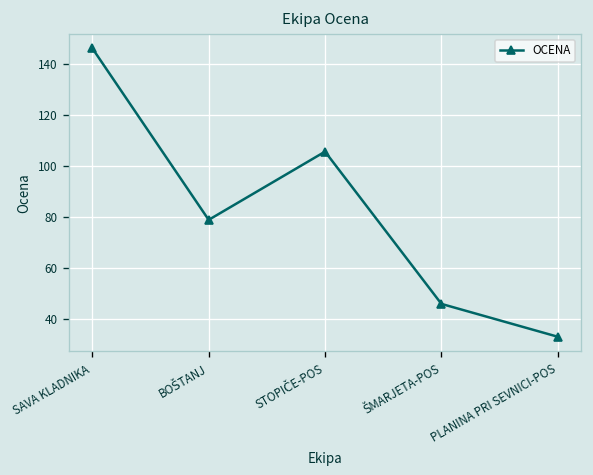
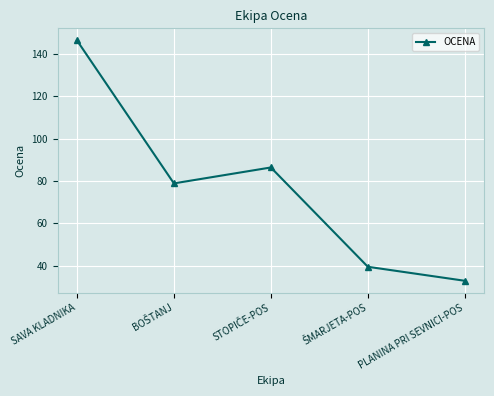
STOPIČE-POS: 106 -> 86
ŠMARJETA-POS: 46 -> 40
